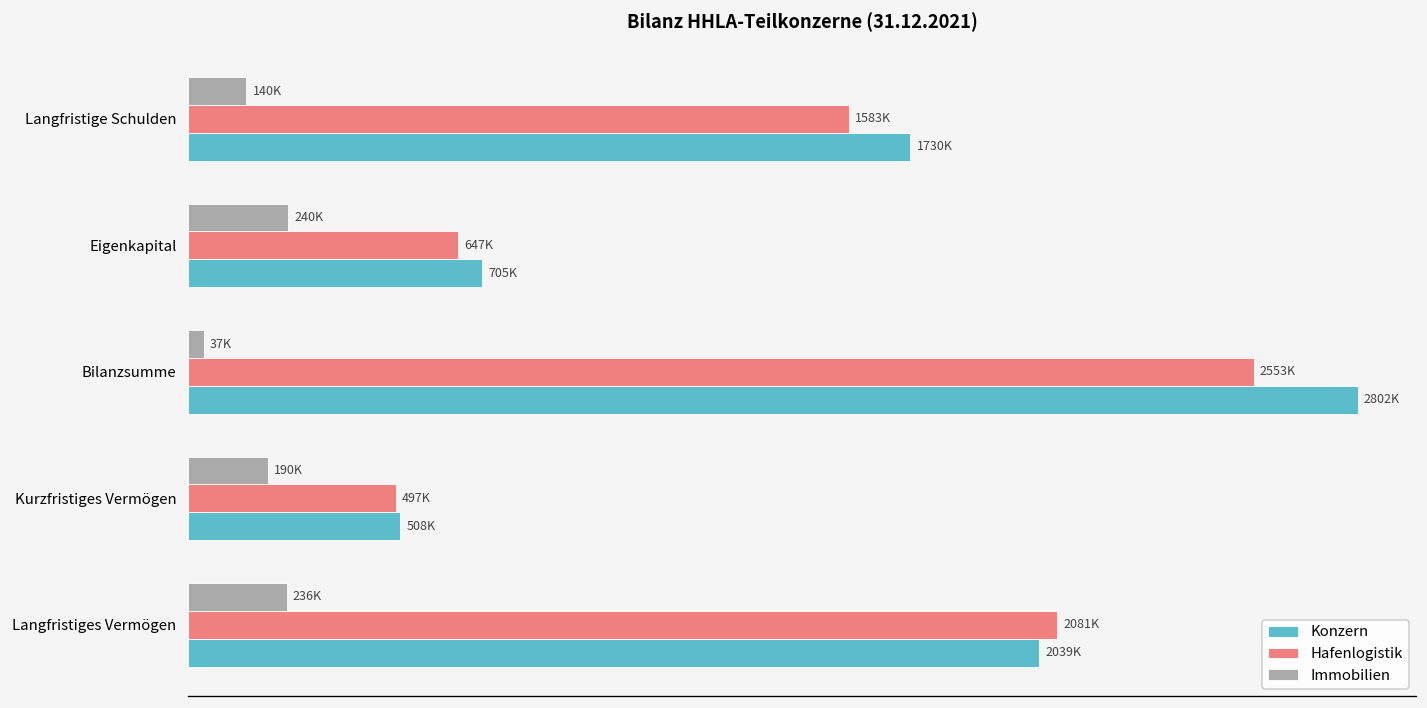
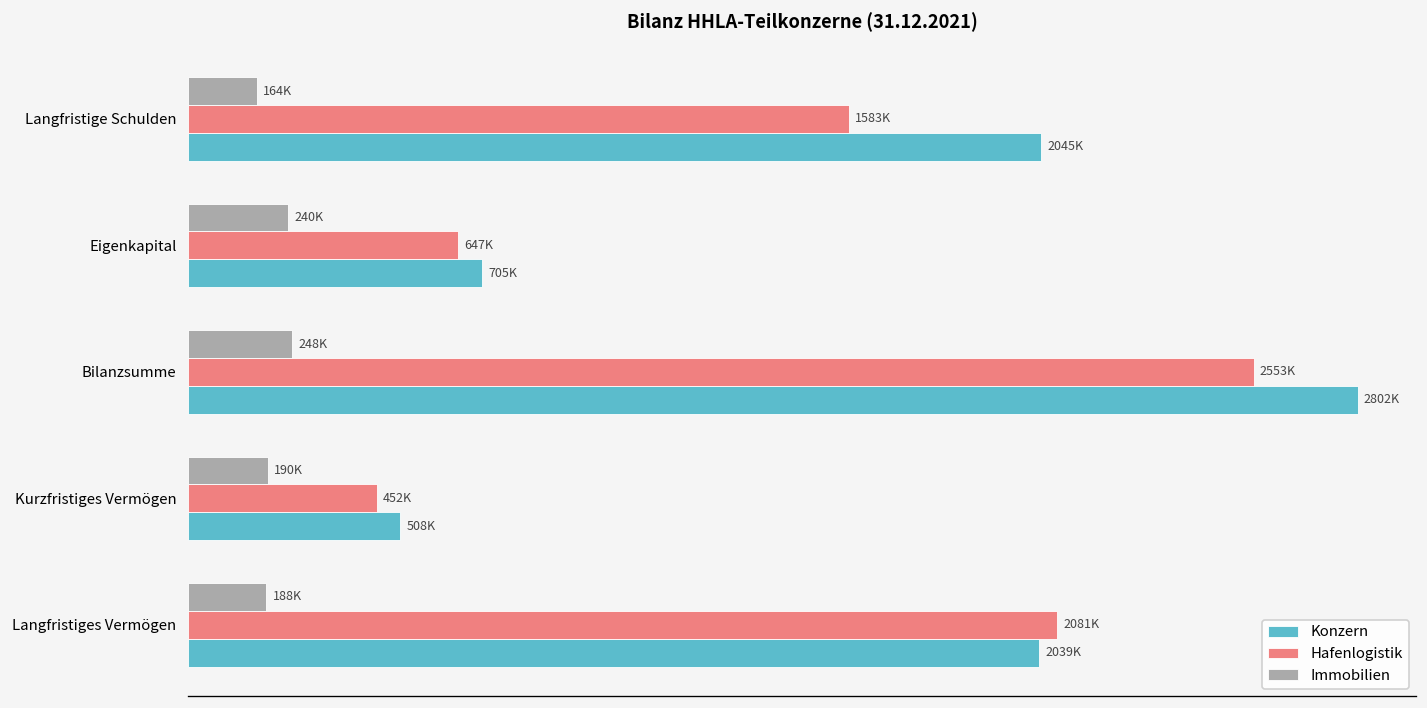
Immobilien, Langfristige Schulden: 140K -> 164K
Konzern, Langfristige Schulden: 1730K -> 2045K
Immobilien, Bilanzsumme: 37K -> 248K
Hafenlogistik, Kurzfristiges Vermögen: 497K -> 452K
Immobilien, Langfristiges Vermögen: 236K -> 188K
